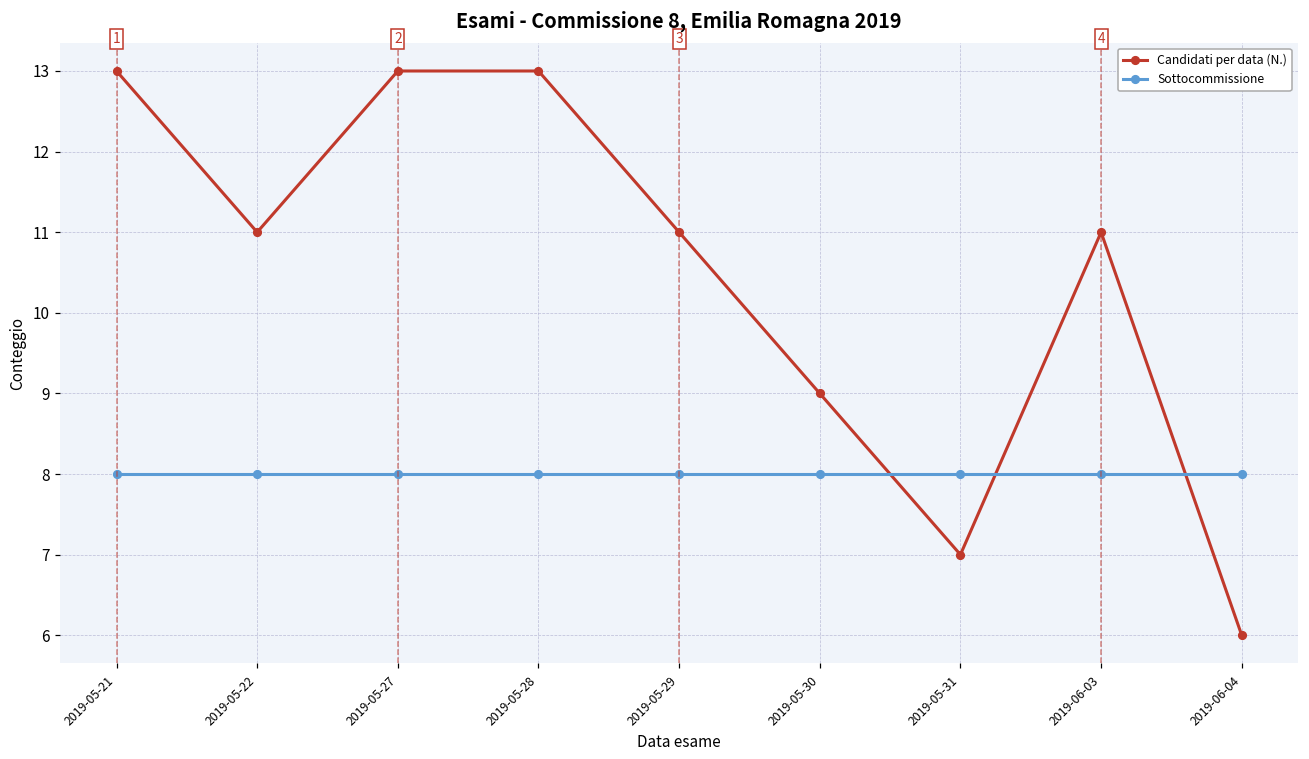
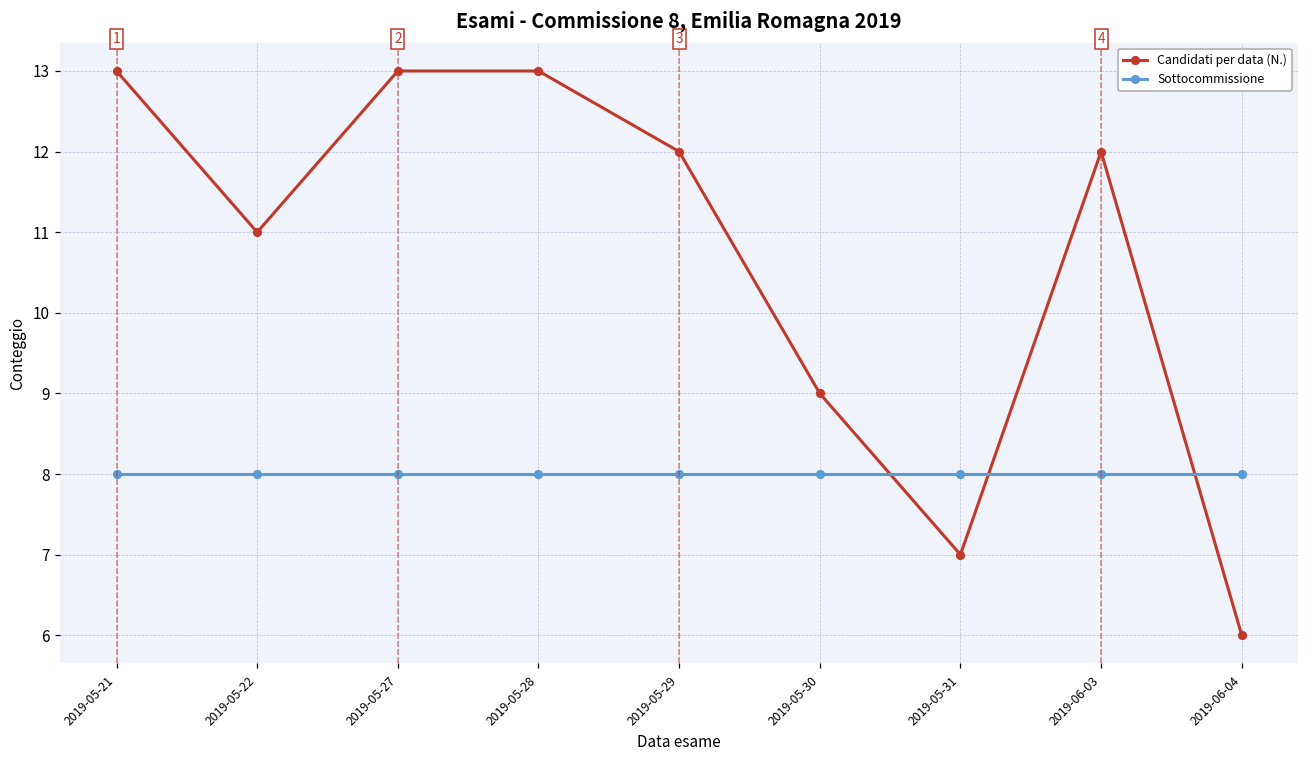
Candidati per data (N.), 2019-05-29: 11 -> 12
Candidati per data (N.), 2019-06-03: 11 -> 12
